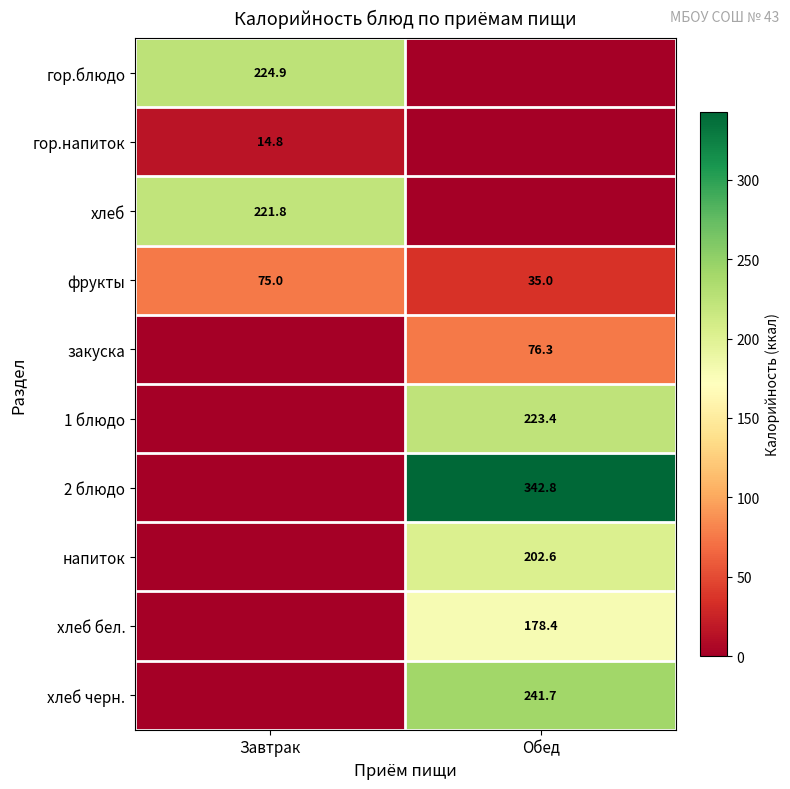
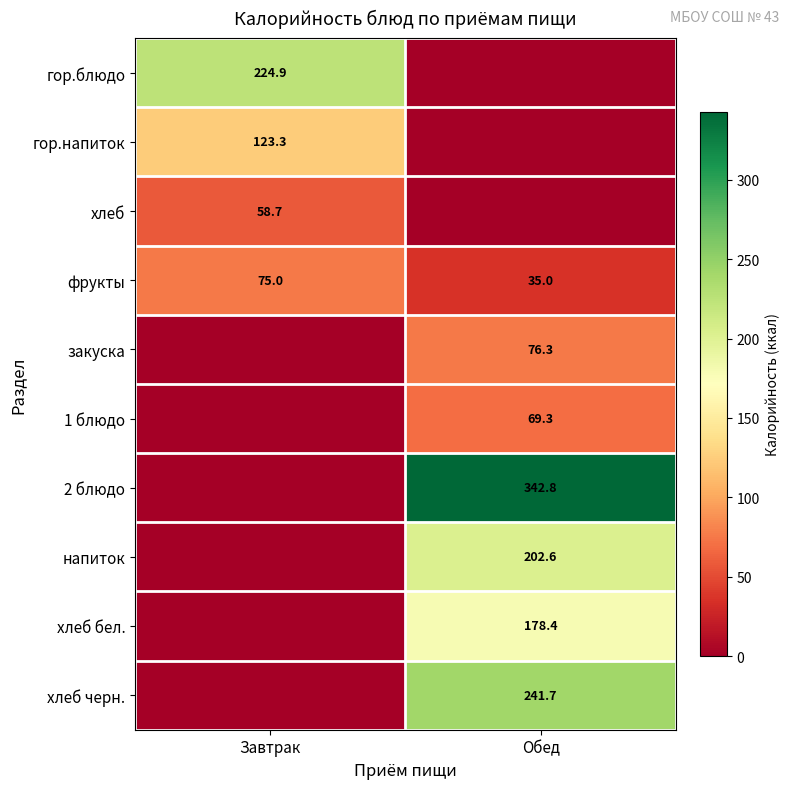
гор.напиток, Завтрак: 14.8 -> 123.3
хлеб, Завтрак: 221.8 -> 58.7
1 блюдо, Обед: 223.4 -> 69.3
